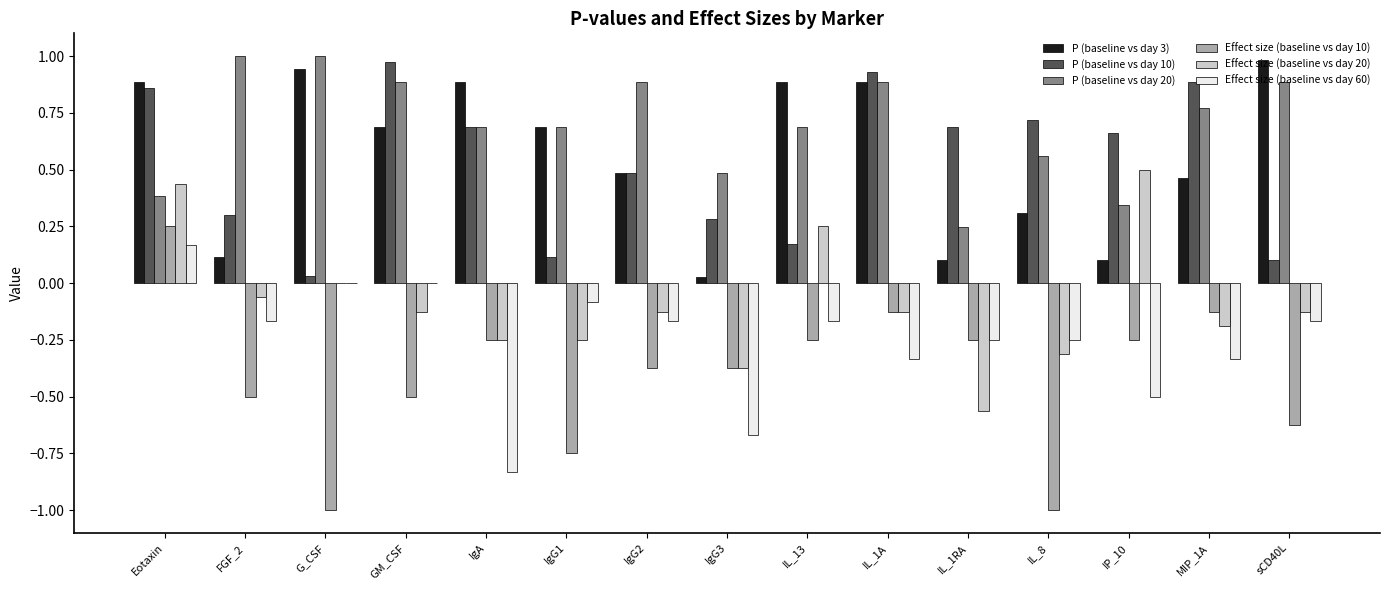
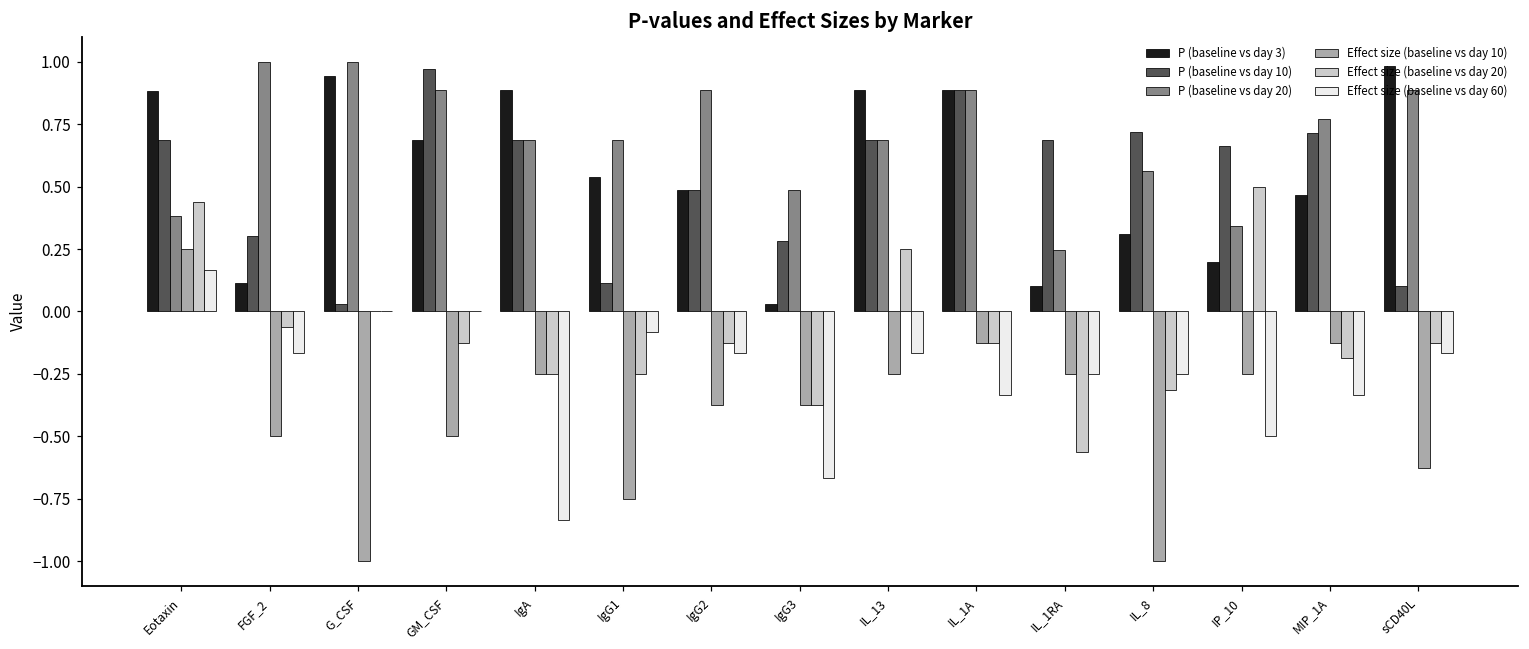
P (baseline vs day 10), Eotaxin: 0.86 -> 0.69
P (baseline vs day 3), IgG1: 0.69 -> 0.54
P (baseline vs day 10), IL_13: 0.17 -> 0.69
P (baseline vs day 10), IL_1A: 0.93 -> 0.89
P (baseline vs day 3), IP_10: 0.1 -> 0.2
P (baseline vs day 10), MIP_1A: 0.88 -> 0.72
